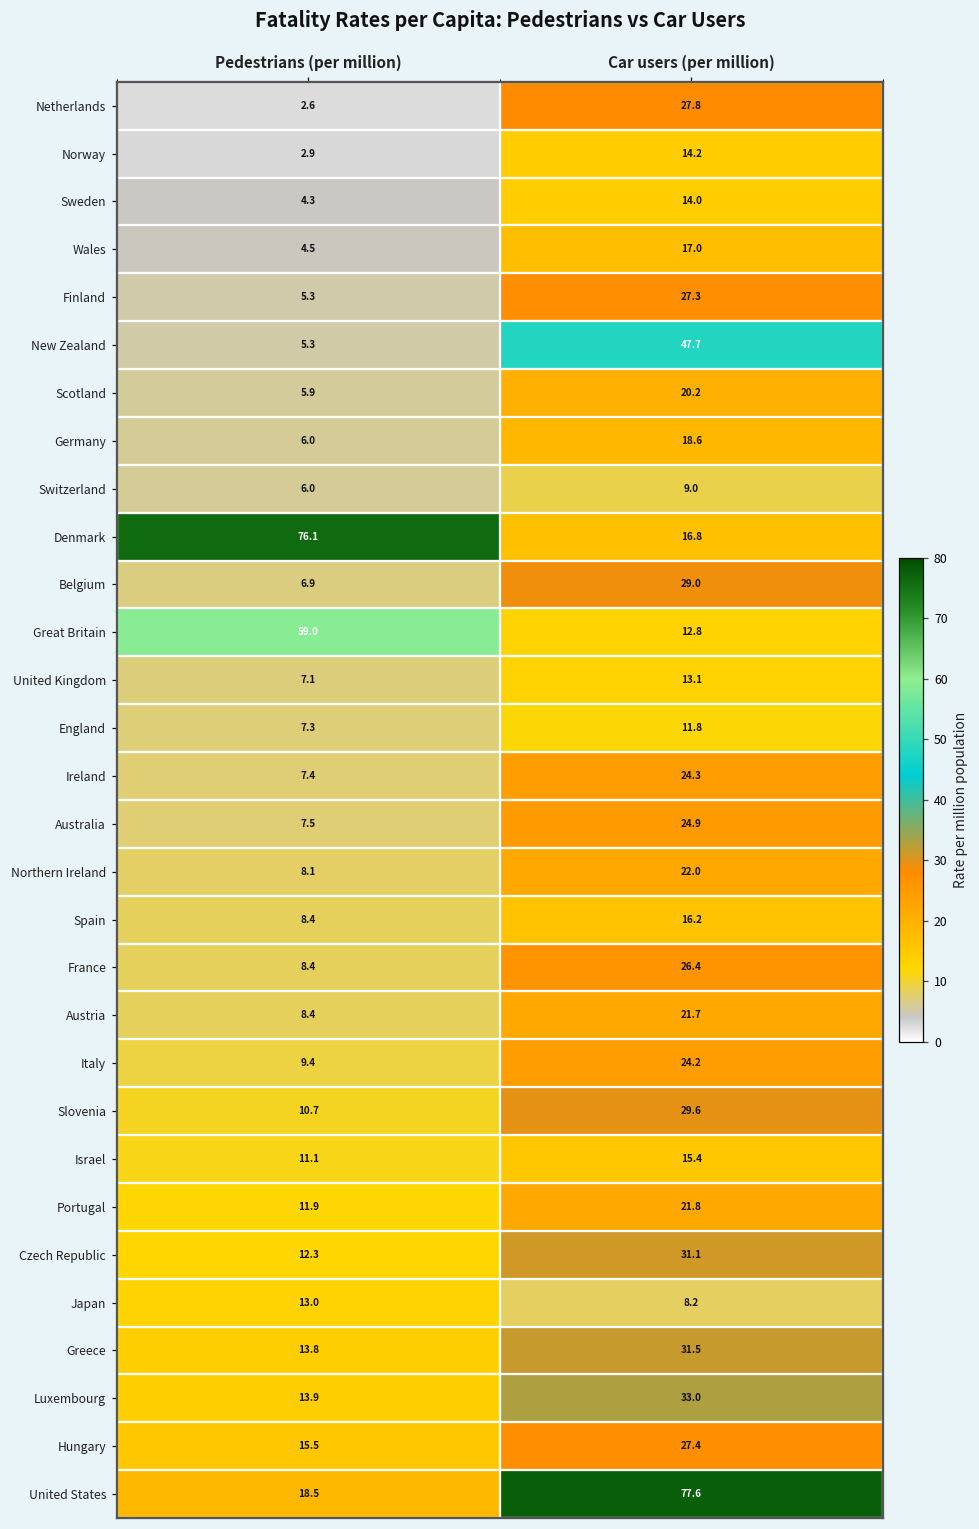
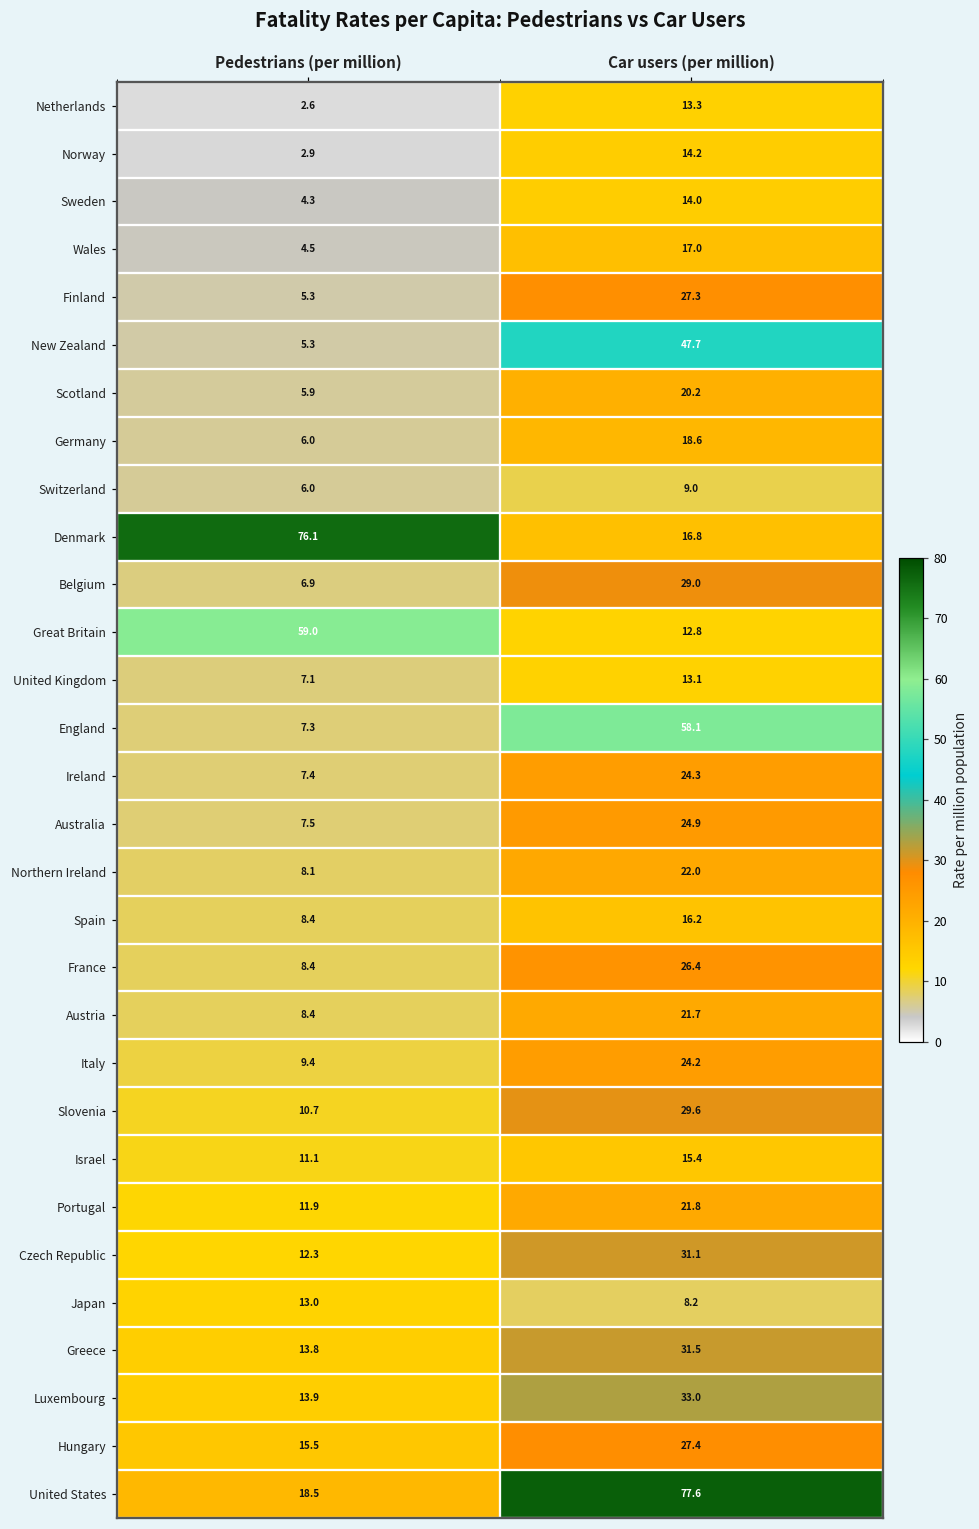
Netherlands, Car users (per million): 27.8 -> 13.3
England, Car users (per million): 11.8 -> 58.1
